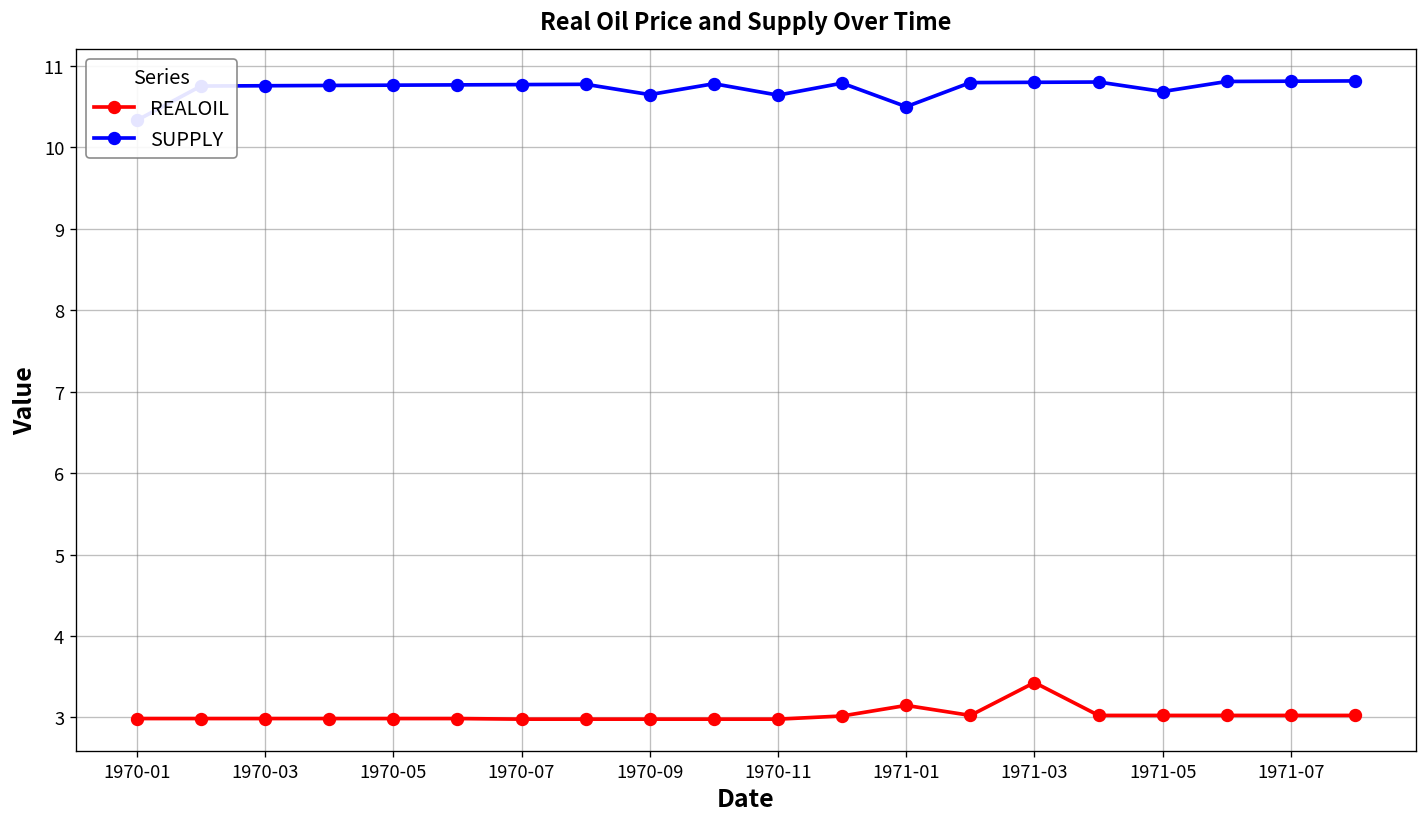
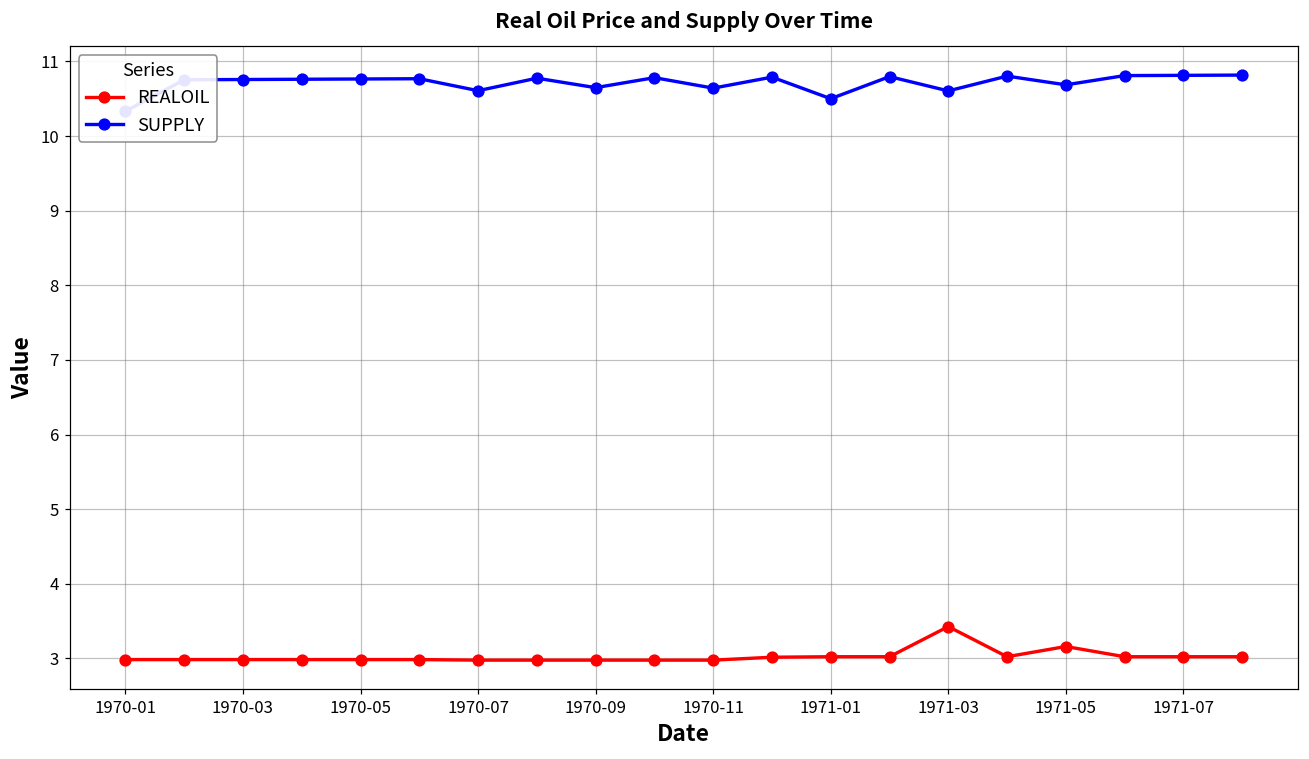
SUPPLY, 1970-07: 10.8 -> 10.6
REALOIL, 1971-01: 3.1 -> 3.0
SUPPLY, 1971-03: 10.8 -> 10.6
REALOIL, 1971-05: 3.0 -> 3.2
